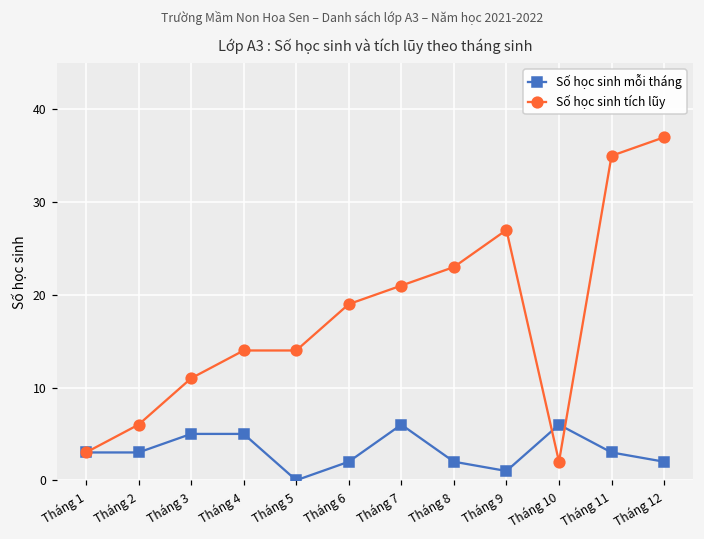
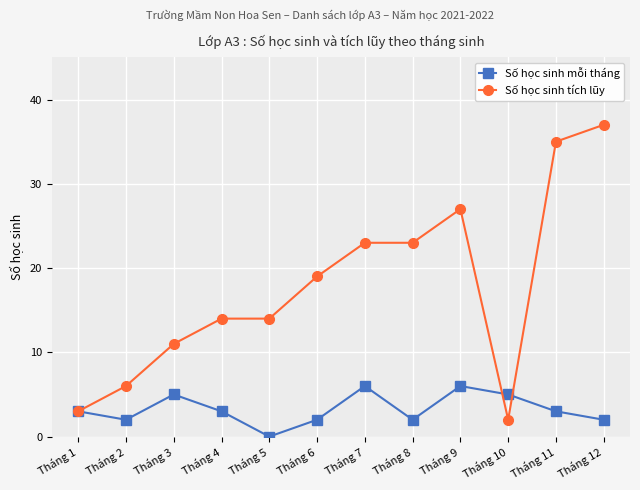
Số học sinh mỗi tháng, Tháng 2: 3 -> 2
Số học sinh mỗi tháng, Tháng 4: 5 -> 3
Số học sinh tích lũy, Tháng 7: 21 -> 23
Số học sinh mỗi tháng, Tháng 9: 1 -> 6
Số học sinh mỗi tháng, Tháng 10: 6 -> 5
